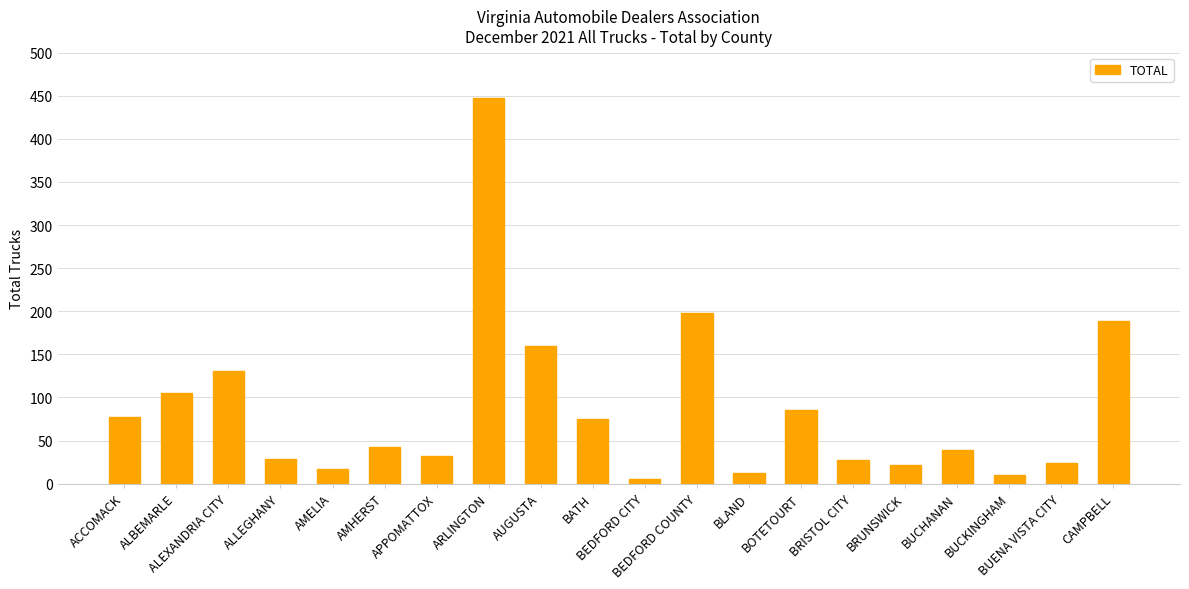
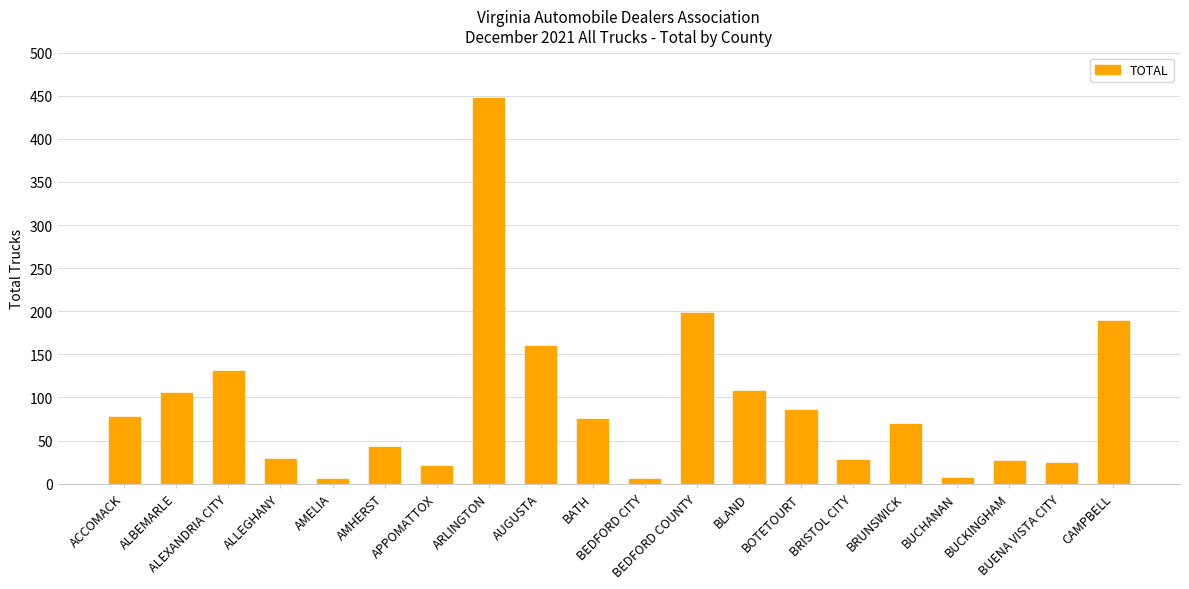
AMELIA: 20 -> 10
APPOMATTOX: 30 -> 20
BLAND: 10 -> 110
BRUNSWICK: 20 -> 70
BUCHANAN: 40 -> 10
BUCKINGHAM: 10 -> 30
